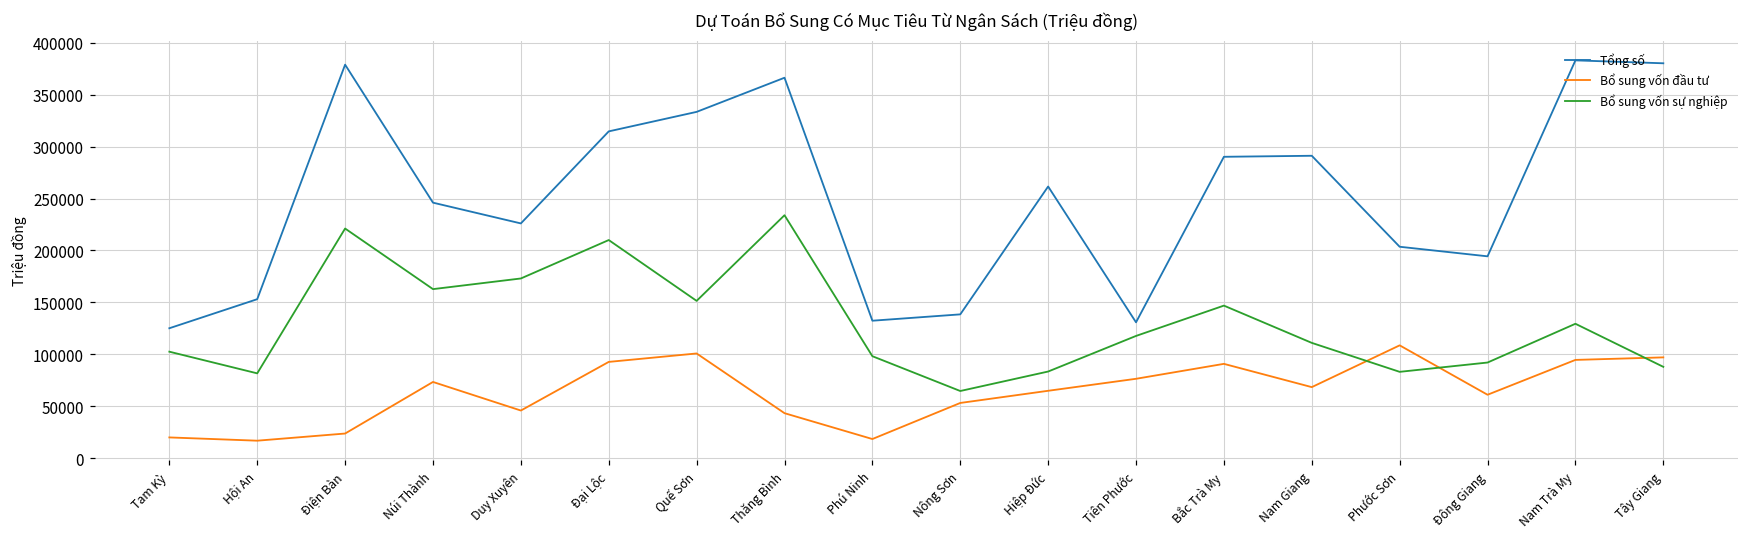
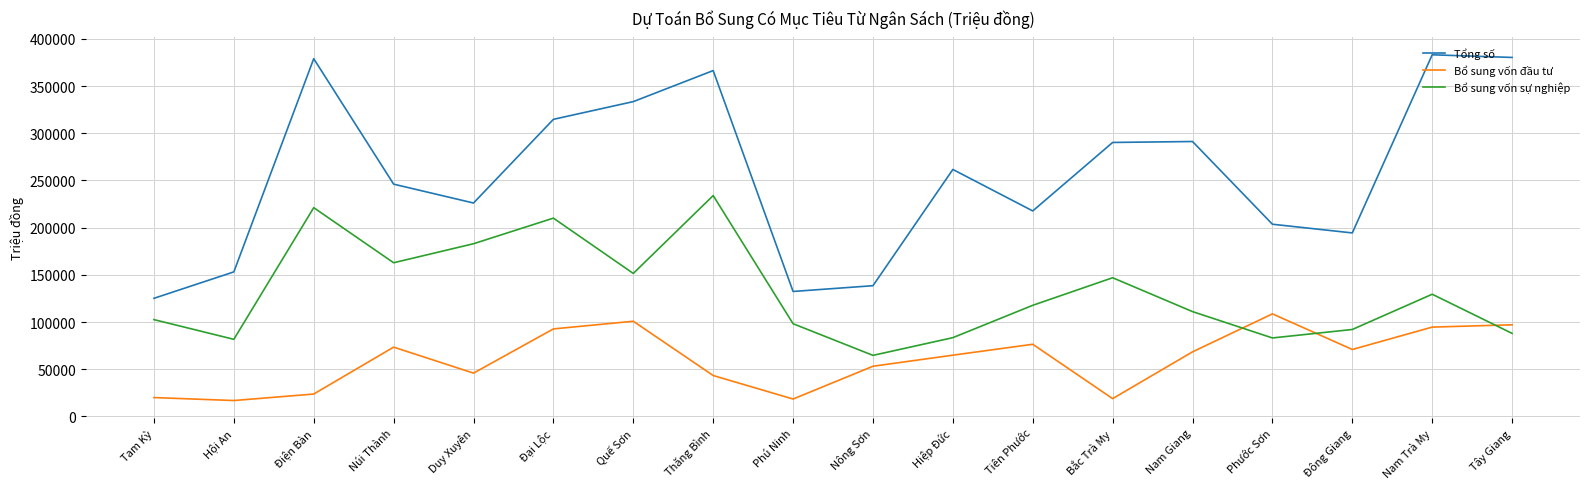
Bổ sung vốn sự nghiệp, Duy Xuyên: 170000 -> 180000
Tổng số, Tiên Phước: 130000 -> 220000
Bổ sung vốn đầu tư, Bắc Trà My: 90000 -> 20000
Bổ sung vốn đầu tư, Đông Giang: 60000 -> 70000
